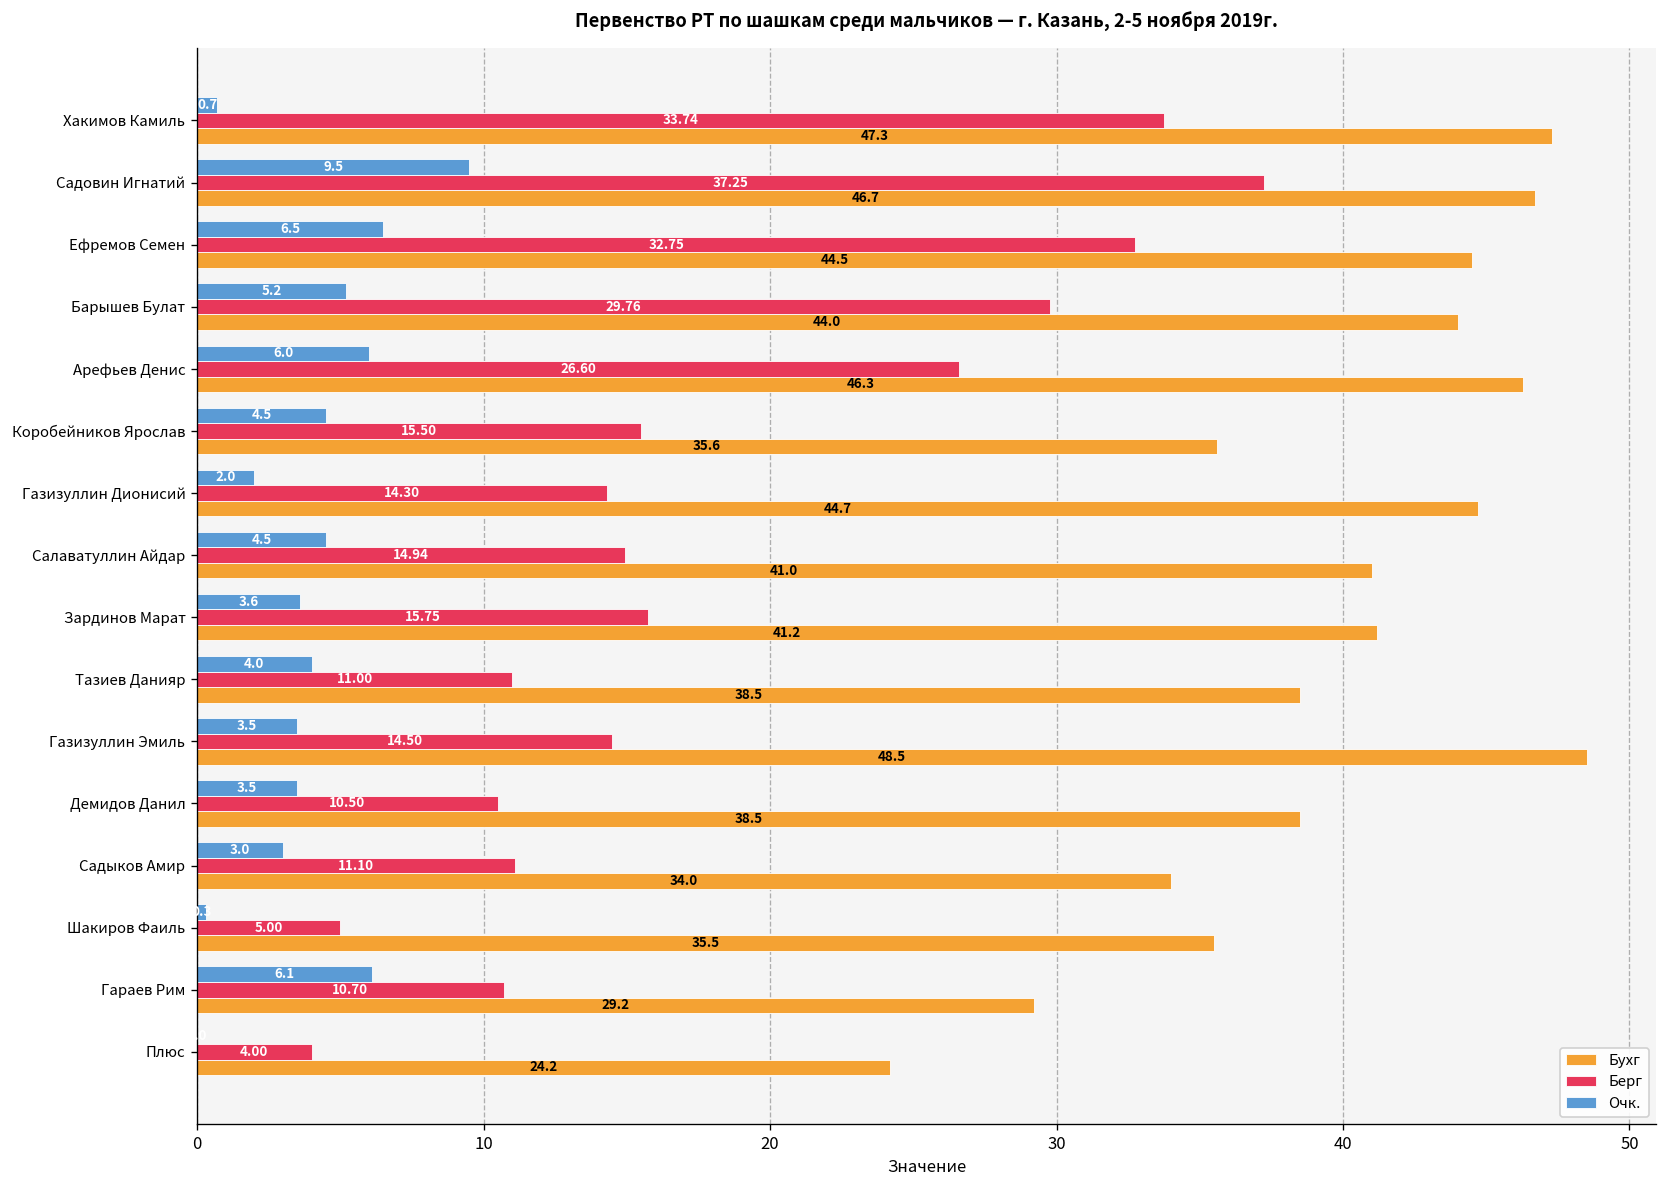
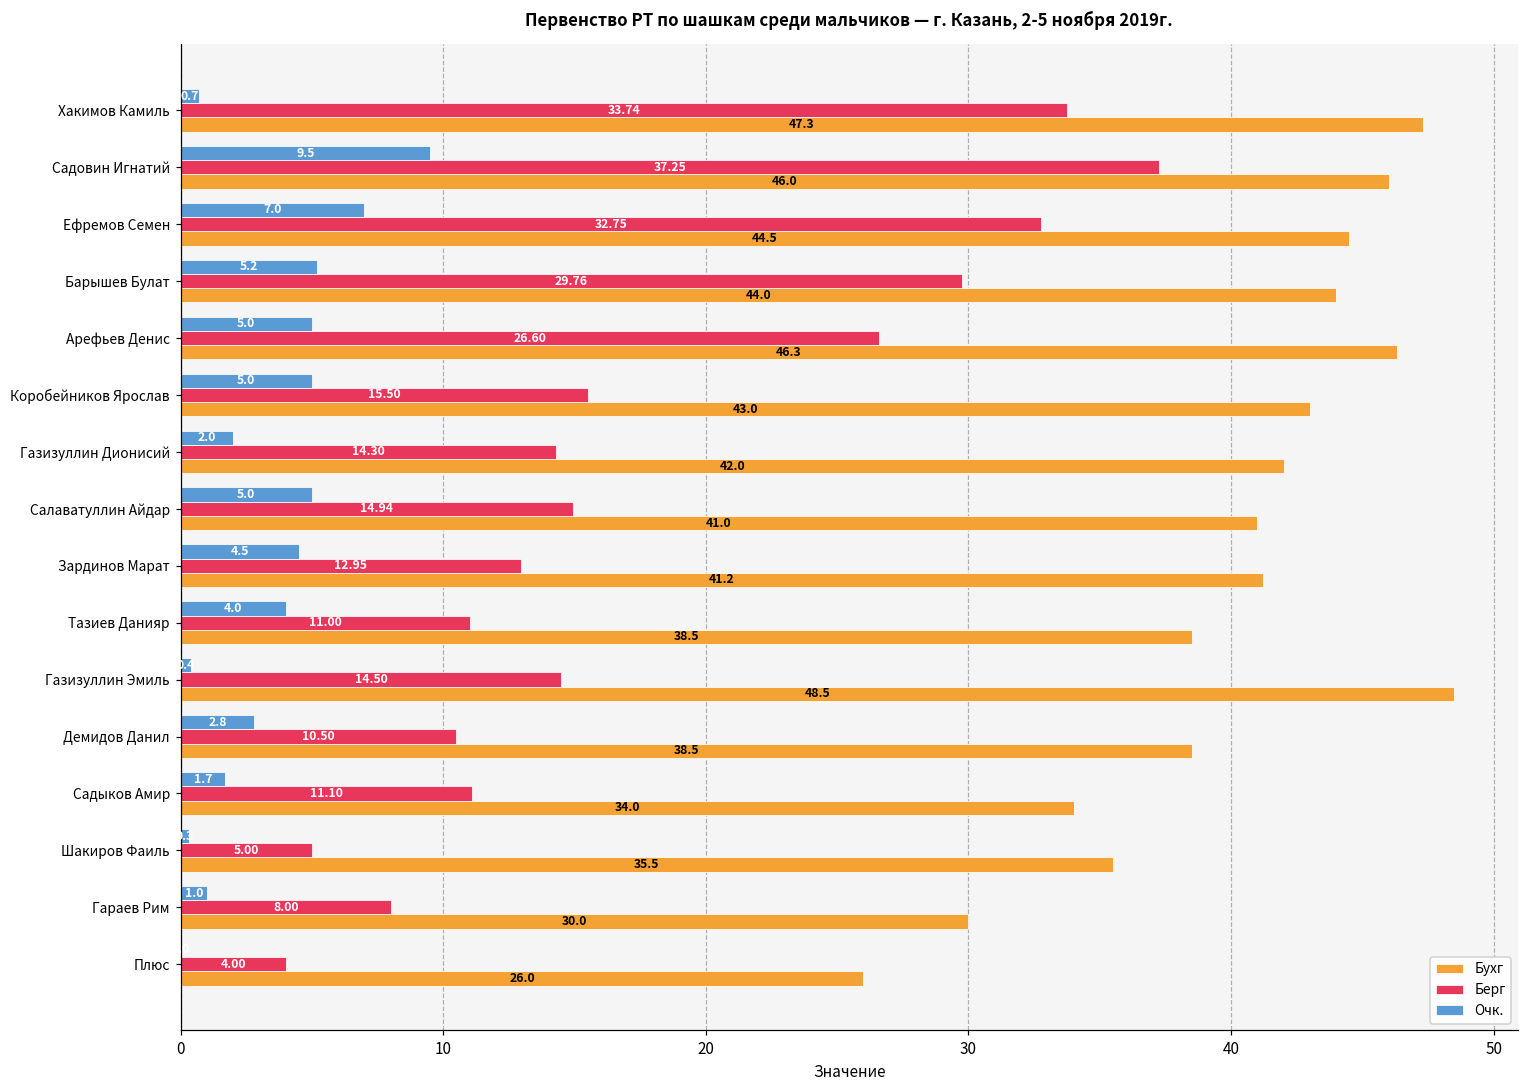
Бухг, Садовин Игнатий: 46.7 -> 46.0
Очк., Ефремов Семен: 6.5 -> 7.0
Очк., Арефьев Денис: 6.0 -> 5.0
Очк., Коробейников Ярослав: 4.5 -> 5.0
Бухг, Коробейников Ярослав: 35.6 -> 43.0
Бухг, Газизуллин Дионисий: 44.7 -> 42.0
Очк., Салаватуллин Айдар: 4.5 -> 5.0
Очк., Зардинов Марат: 3.6 -> 4.5
Берг, Зардинов Марат: 15.75 -> 12.95
Очк., Газизуллин Эмиль: 3.5 -> 0.4
Очк., Демидов Данил: 3.5 -> 2.8
Очк., Садыков Амир: 3.0 -> 1.7
Очк., Гараев Рим: 6.1 -> 1.0
Берг, Гараев Рим: 10.70 -> 8.00
Бухг, Гараев Рим: 29.2 -> 30.0
Бухг, Плюс: 24.2 -> 26.0
